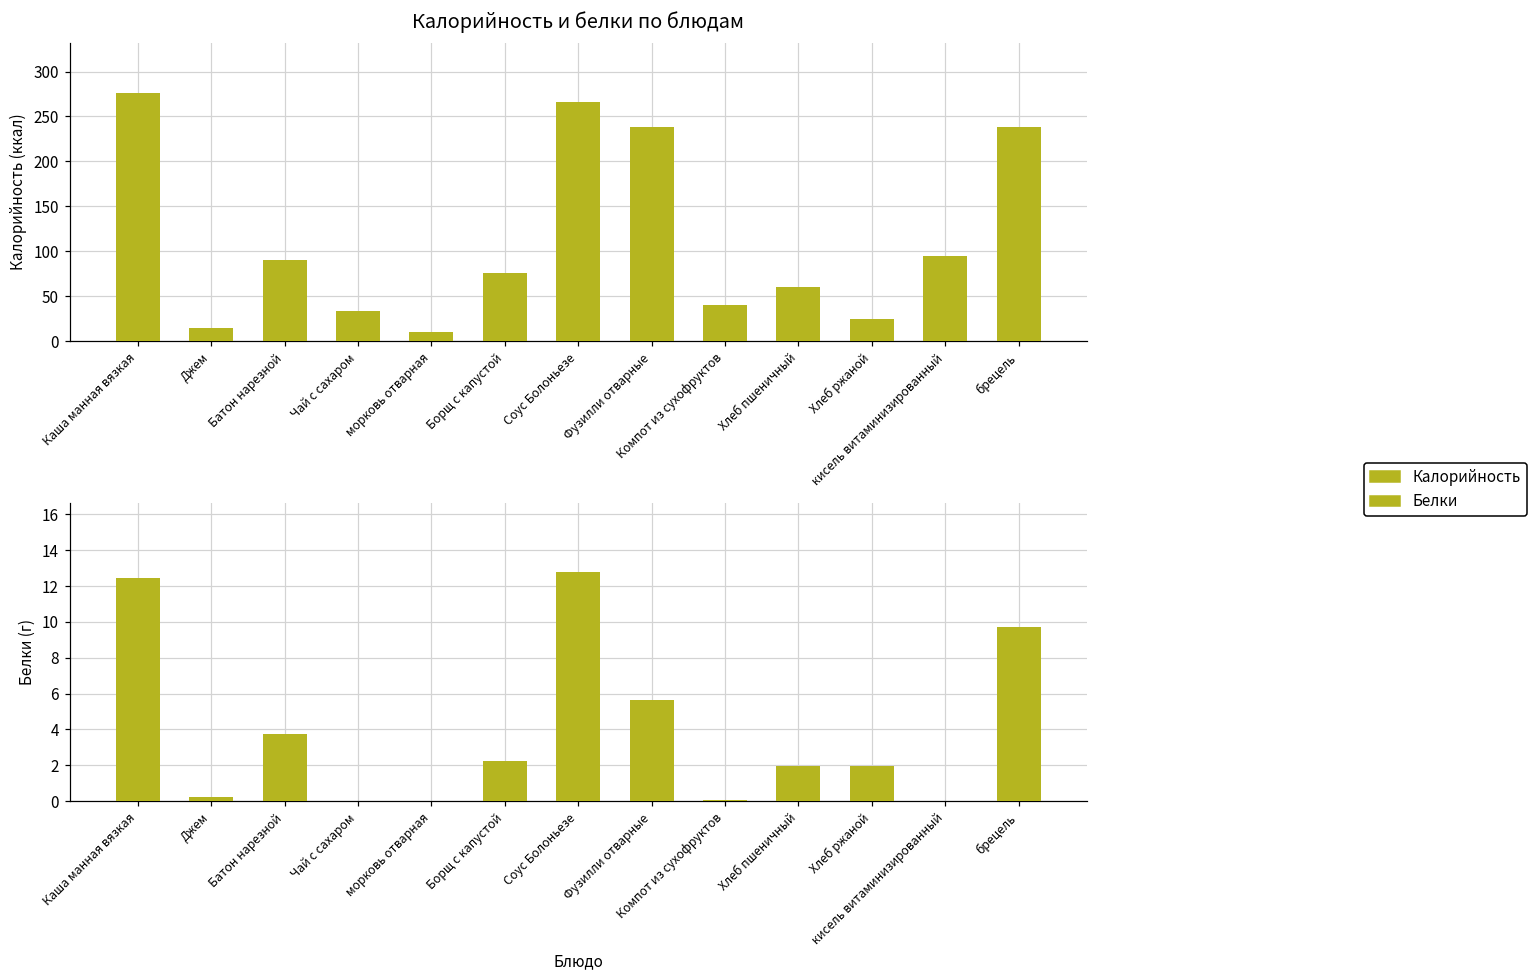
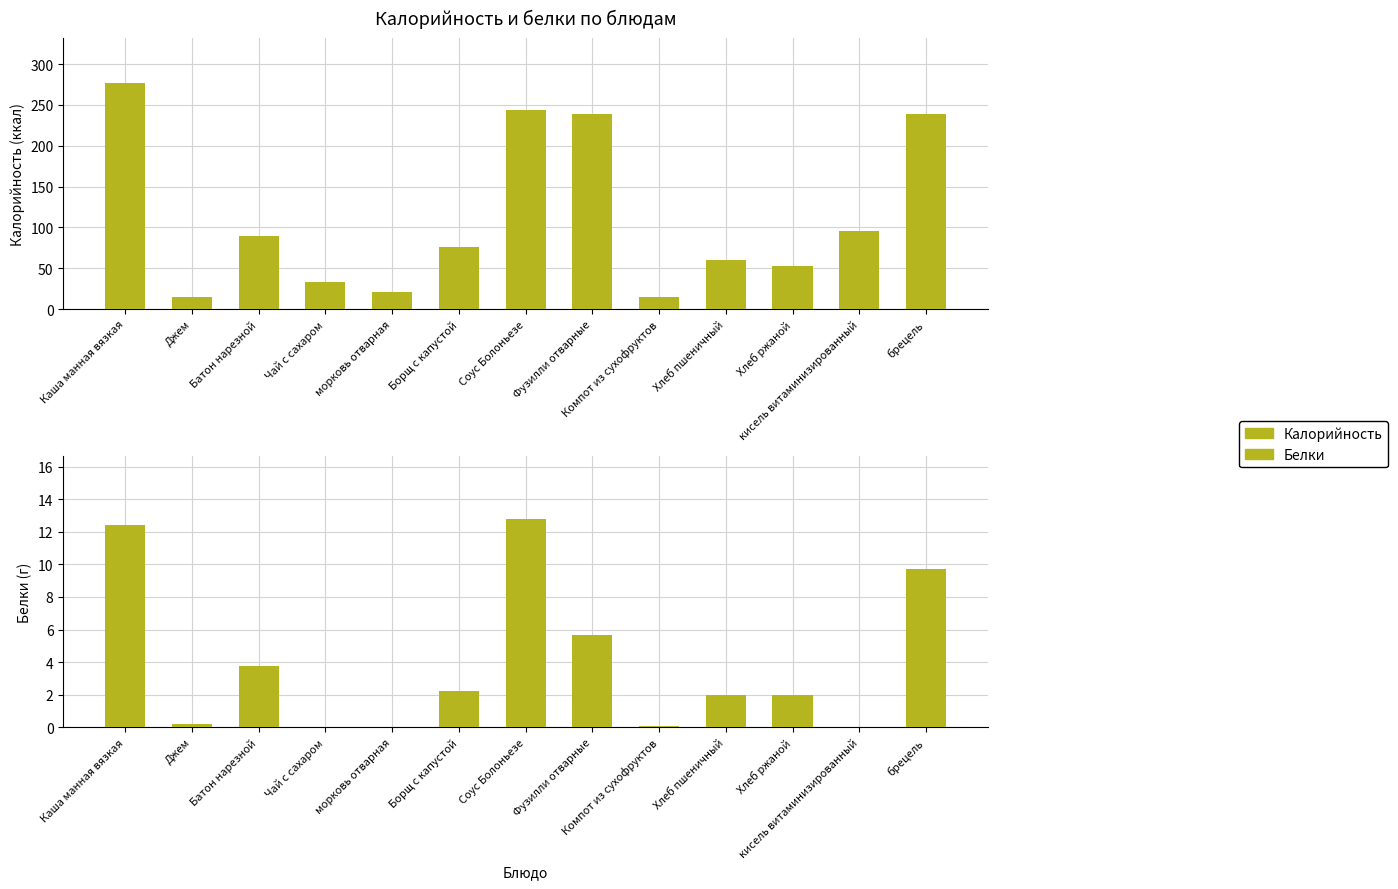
Калорийность и белки по блюдам, морковь отварная: 10 -> 20
Калорийность и белки по блюдам, Соус Болоньезе: 270 -> 240
Калорийность и белки по блюдам, Компот из сухофруктов: 40 -> 10
Калорийность и белки по блюдам, Хлеб ржаной: 20 -> 50
